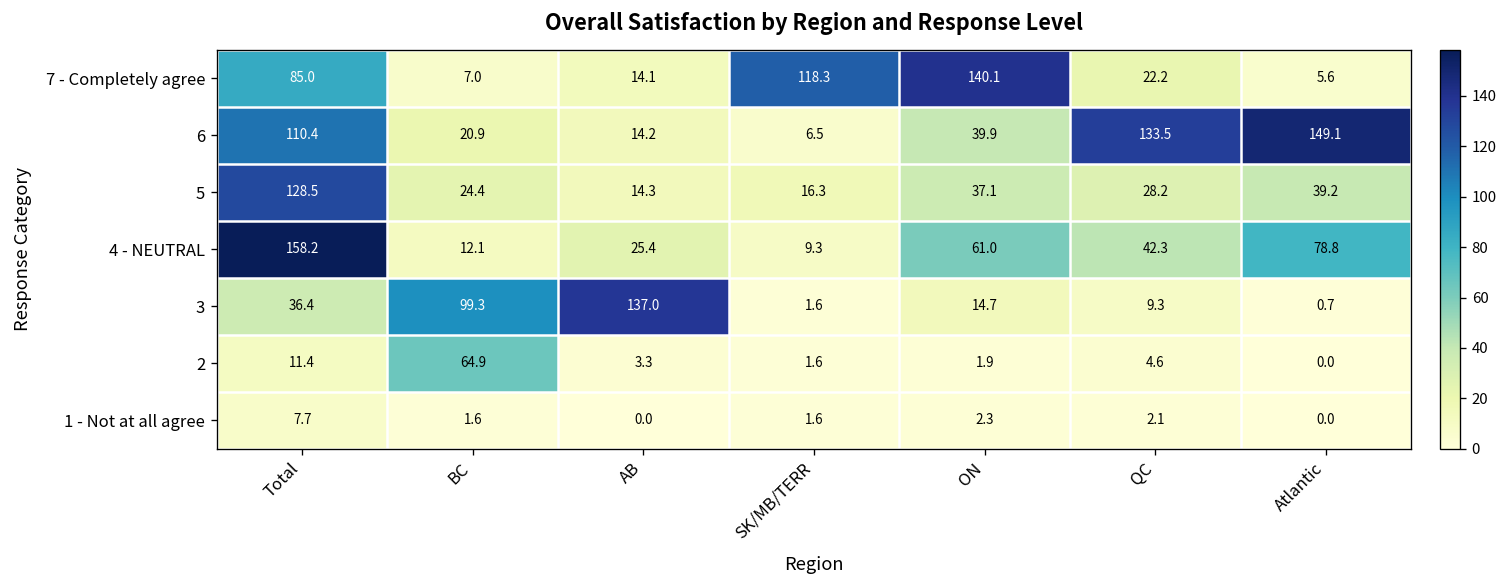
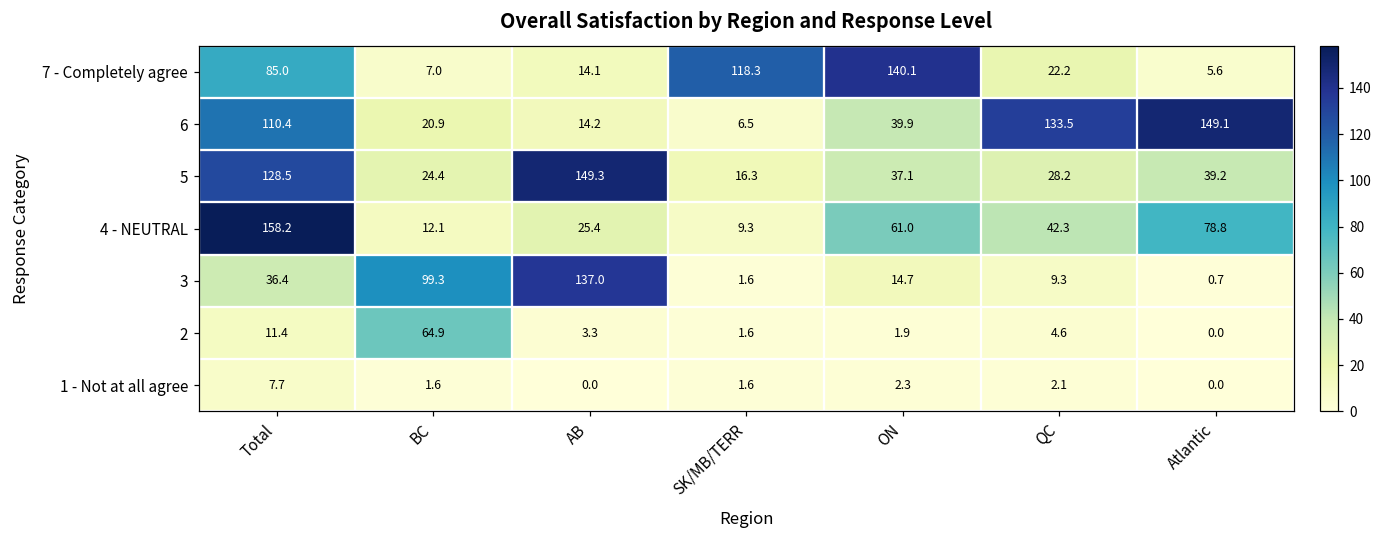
5, AB: 14.3 -> 149.3
